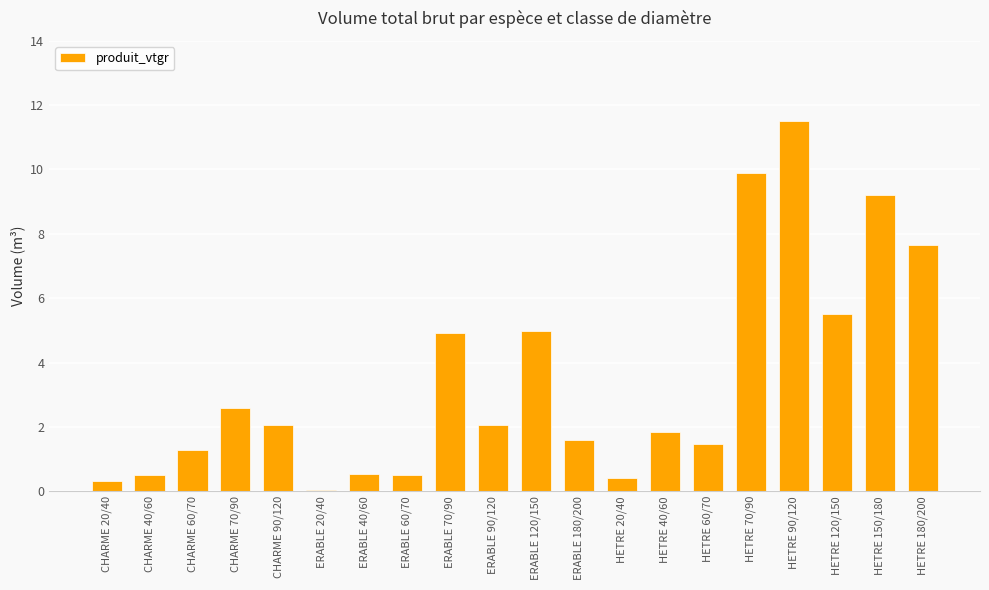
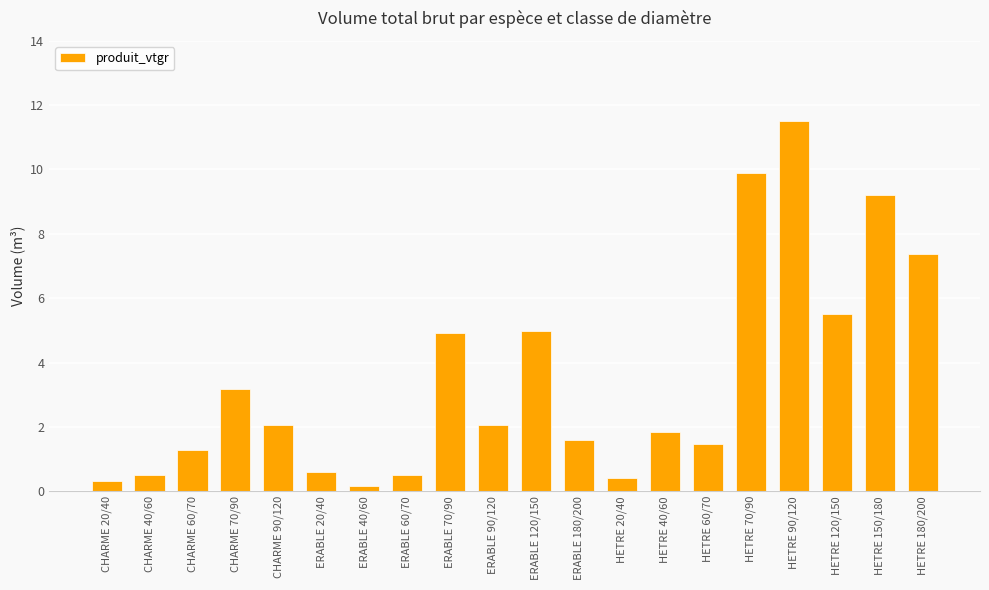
CHARME 70/90: 2.6 -> 3.2
ERABLE 20/40: 0.1 -> 0.6
ERABLE 40/60: 0.5 -> 0.2
HETRE 180/200: 7.7 -> 7.4
